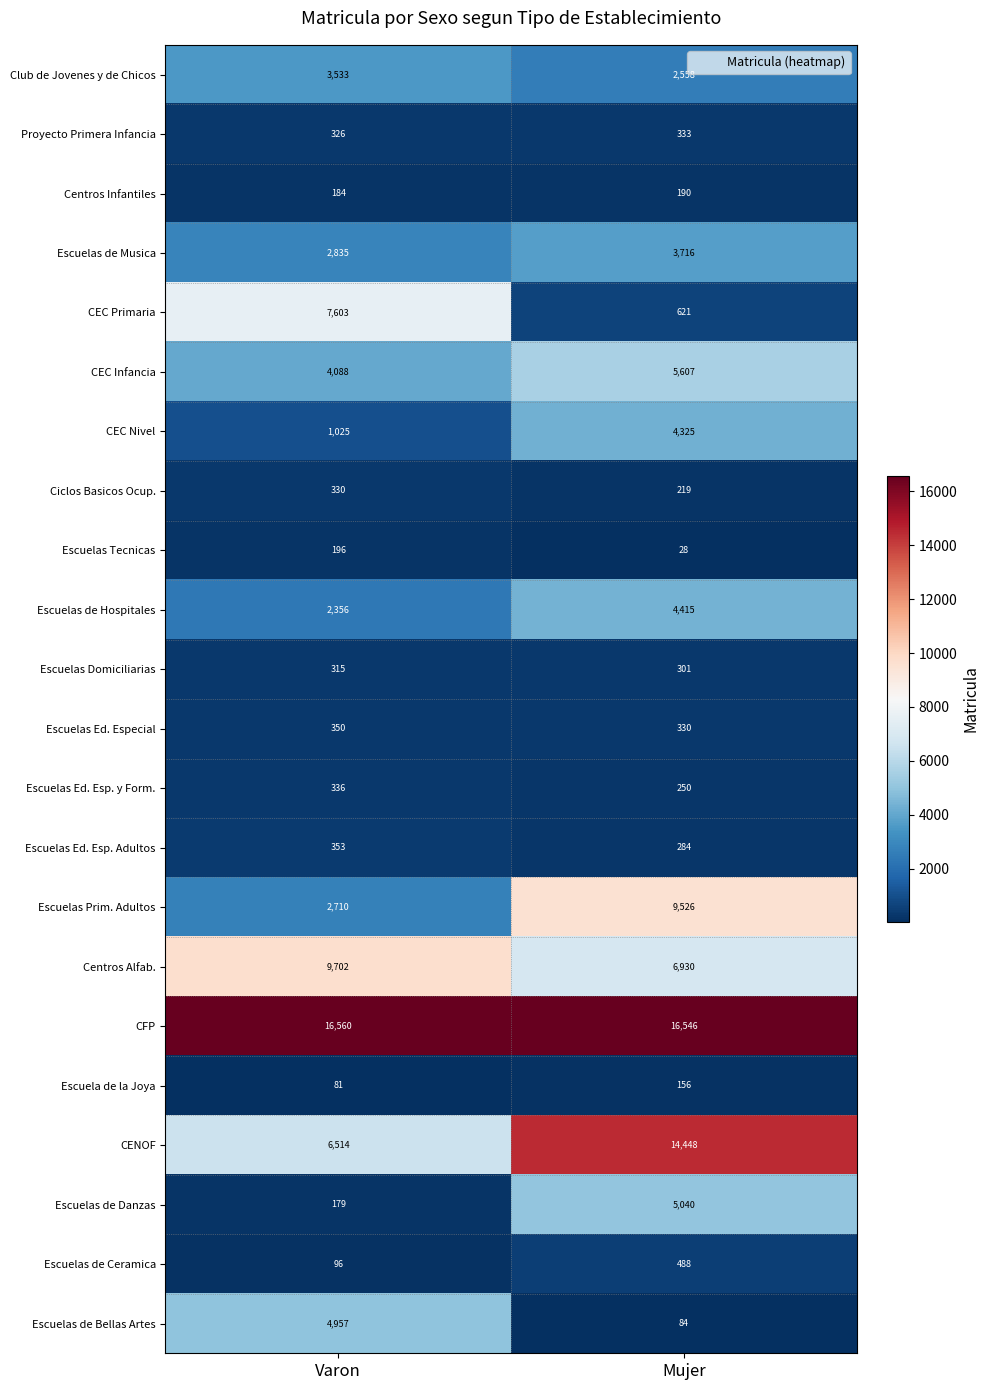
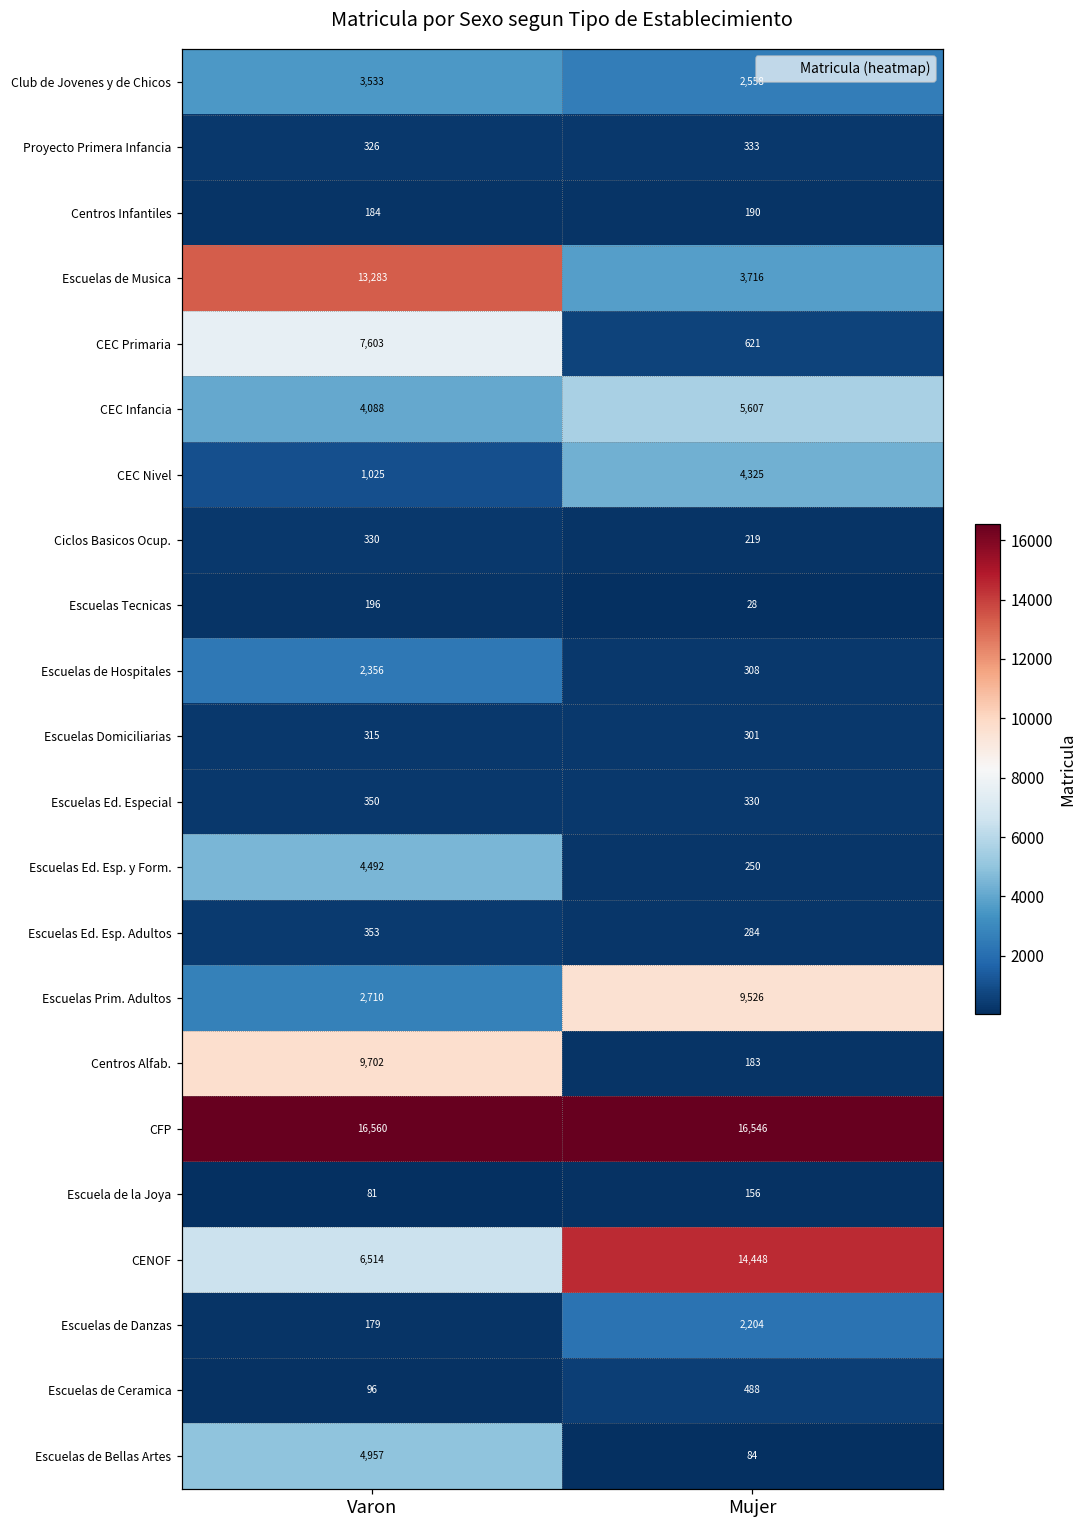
Escuelas de Musica, Varon: 2,835 -> 13,283
Escuelas de Hospitales, Mujer: 4,415 -> 308
Escuelas Ed. Esp. y Form., Varon: 336 -> 4,492
Centros Alfab., Mujer: 6,930 -> 183
Escuelas de Danzas, Mujer: 5,040 -> 2,204
